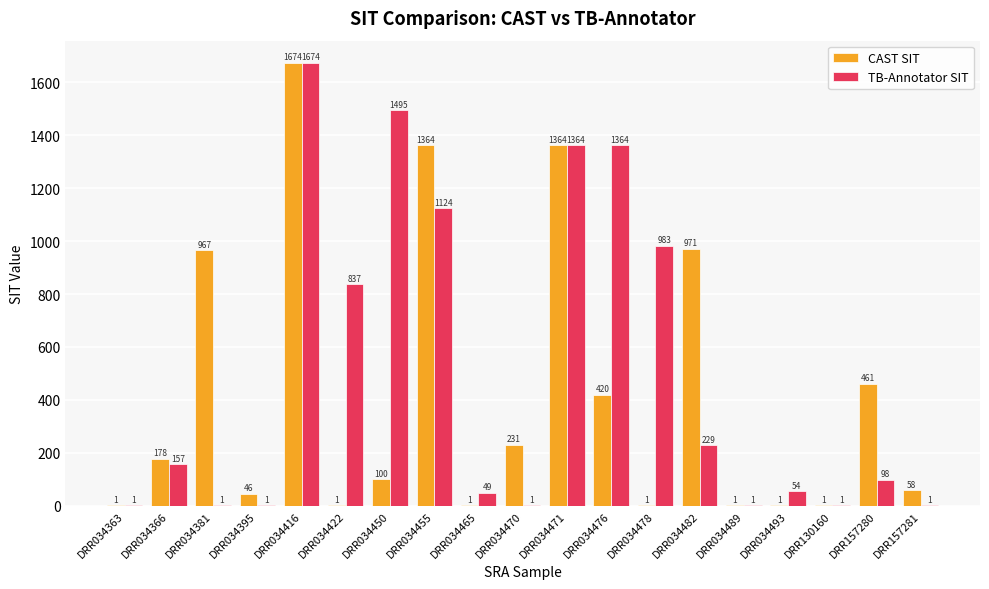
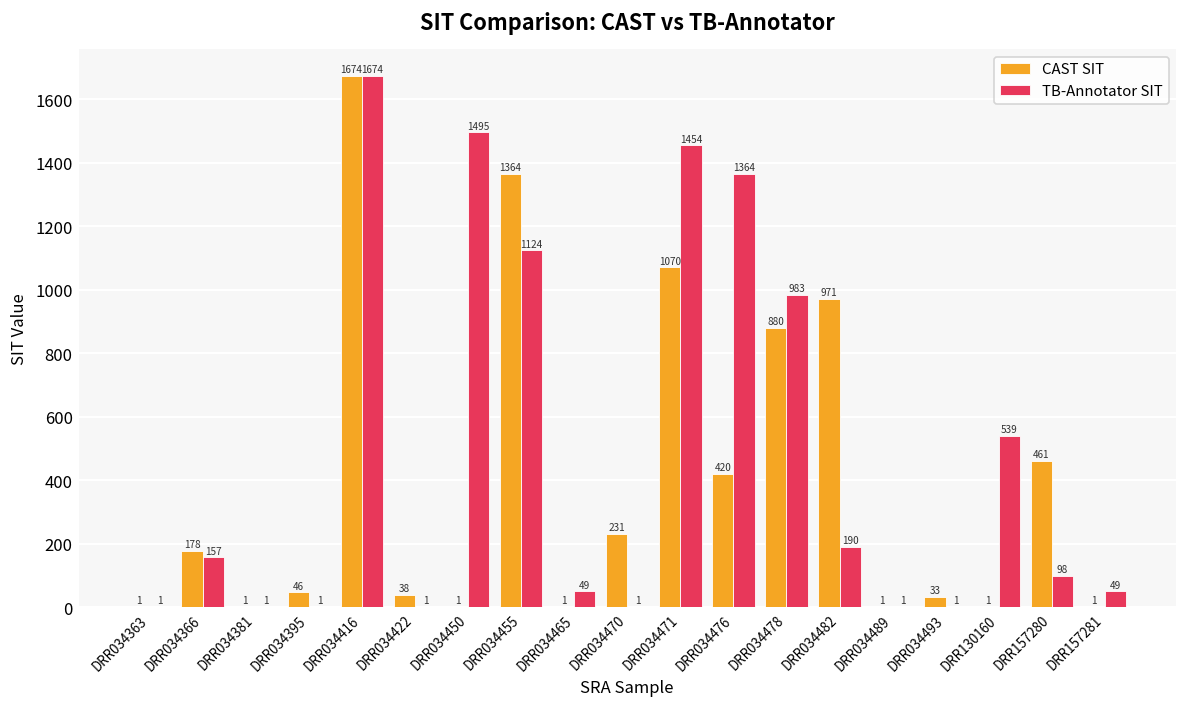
CAST SIT, DRR034381: 967 -> 1
CAST SIT, DRR034422: 1 -> 38
TB-Annotator SIT, DRR034422: 837 -> 1
CAST SIT, DRR034450: 100 -> 1
CAST SIT, DRR034471: 1364 -> 1070
TB-Annotator SIT, DRR034471: 1364 -> 1454
CAST SIT, DRR034478: 1 -> 880
TB-Annotator SIT, DRR034482: 229 -> 190
CAST SIT, DRR034493: 1 -> 33
TB-Annotator SIT, DRR034493: 54 -> 1
TB-Annotator SIT, DRR130160: 1 -> 539
CAST SIT, DRR157281: 58 -> 1
TB-Annotator SIT, DRR157281: 1 -> 49
